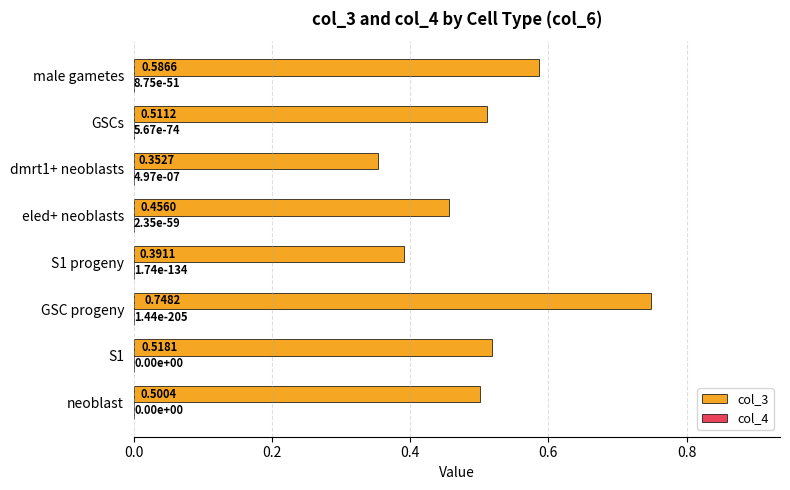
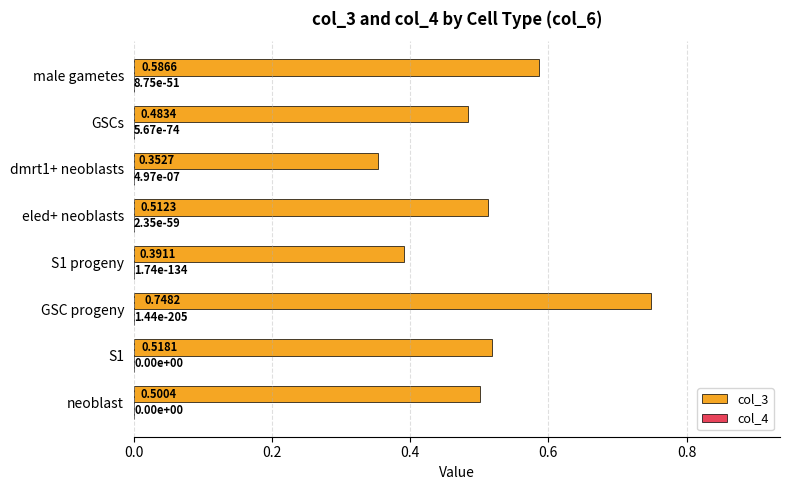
col_3, GSCs: 0.5112 -> 0.4834
col_3, eled+ neoblasts: 0.4560 -> 0.5123
